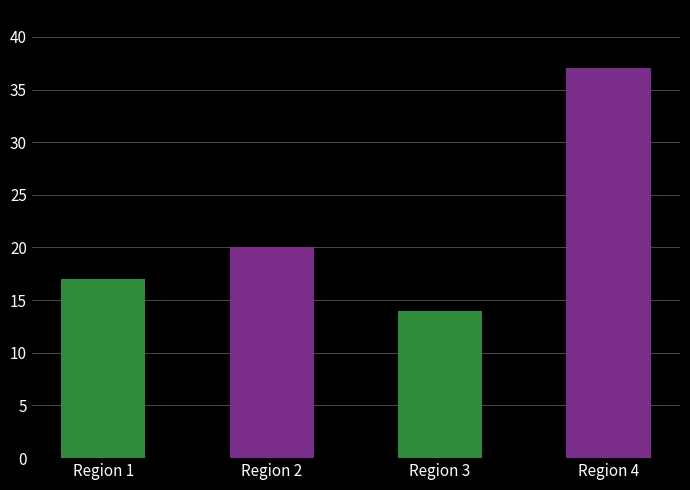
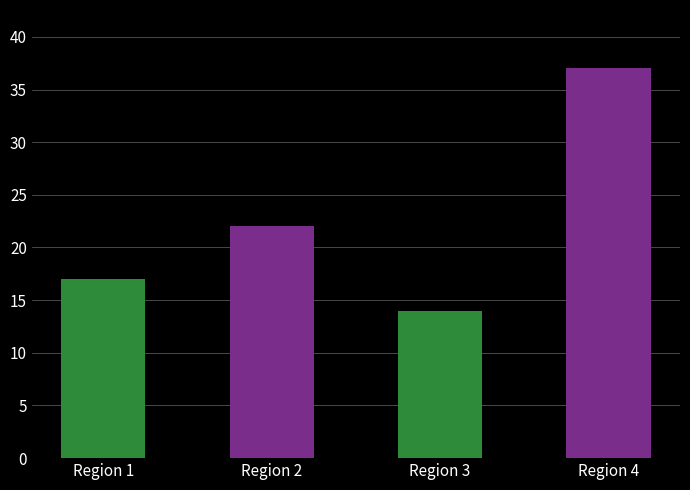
Region 2: 20 -> 22
